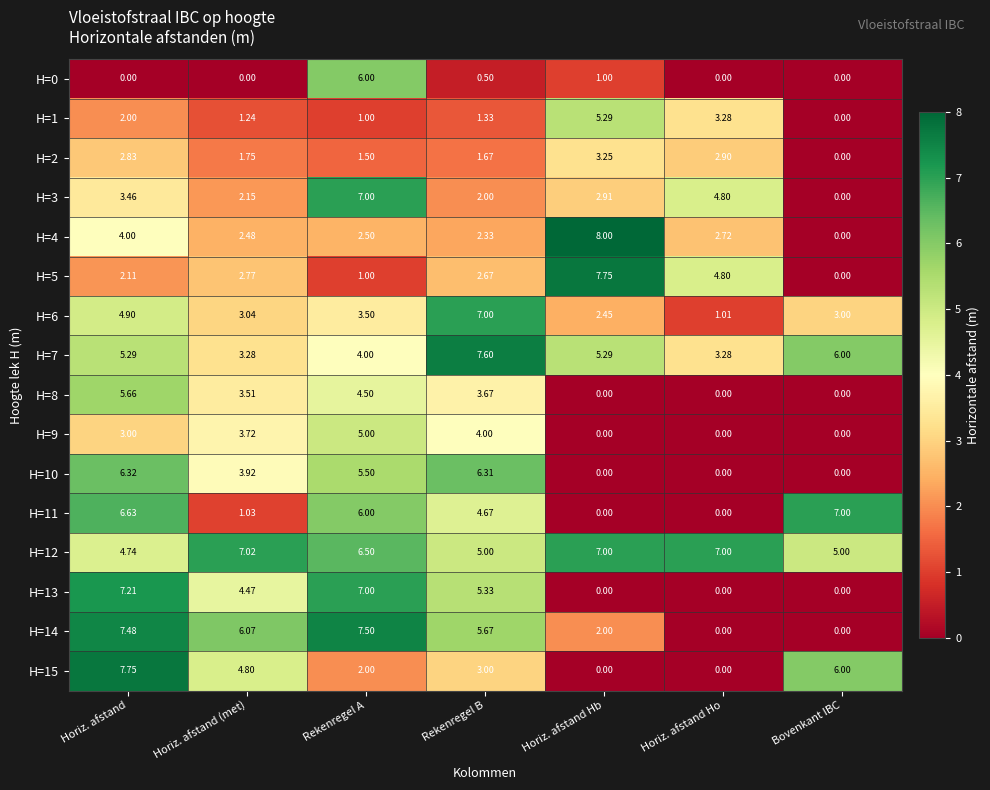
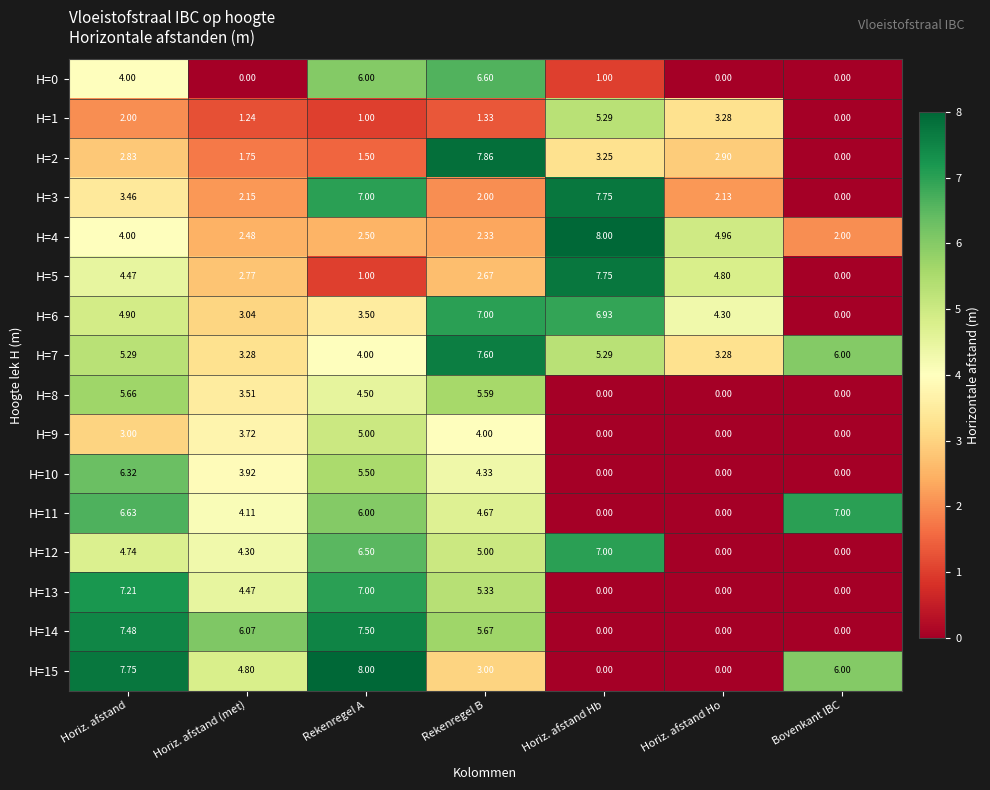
H=0, Horiz. afstand: 0.00 -> 4.00
H=0, Rekenregel B: 0.50 -> 6.60
H=2, Rekenregel B: 1.67 -> 7.86
H=3, Horiz. afstand Hb: 2.91 -> 7.75
H=3, Horiz. afstand Ho: 4.80 -> 2.13
H=4, Horiz. afstand Ho: 2.72 -> 4.96
H=4, Bovenkant IBC: 0.00 -> 2.00
H=5, Horiz. afstand: 2.11 -> 4.47
H=6, Horiz. afstand Hb: 2.45 -> 6.93
H=6, Horiz. afstand Ho: 1.01 -> 4.30
H=6, Bovenkant IBC: 3.00 -> 0.00
H=8, Rekenregel B: 3.67 -> 5.59
H=10, Rekenregel B: 6.31 -> 4.33
H=11, Horiz. afstand (met): 1.03 -> 4.11
H=12, Horiz. afstand (met): 7.02 -> 4.30
H=12, Horiz. afstand Ho: 7.00 -> 0.00
H=12, Bovenkant IBC: 5.00 -> 0.00
H=14, Horiz. afstand Hb: 2.00 -> 0.00
H=15, Rekenregel A: 2.00 -> 8.00
